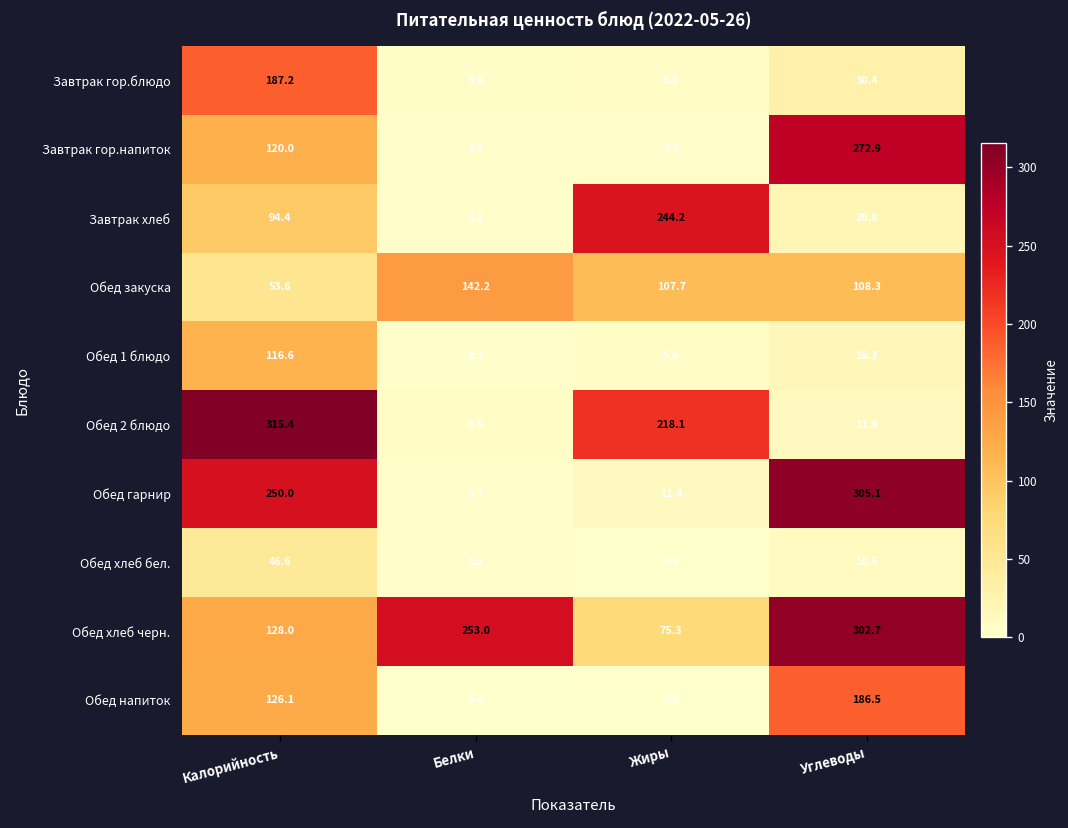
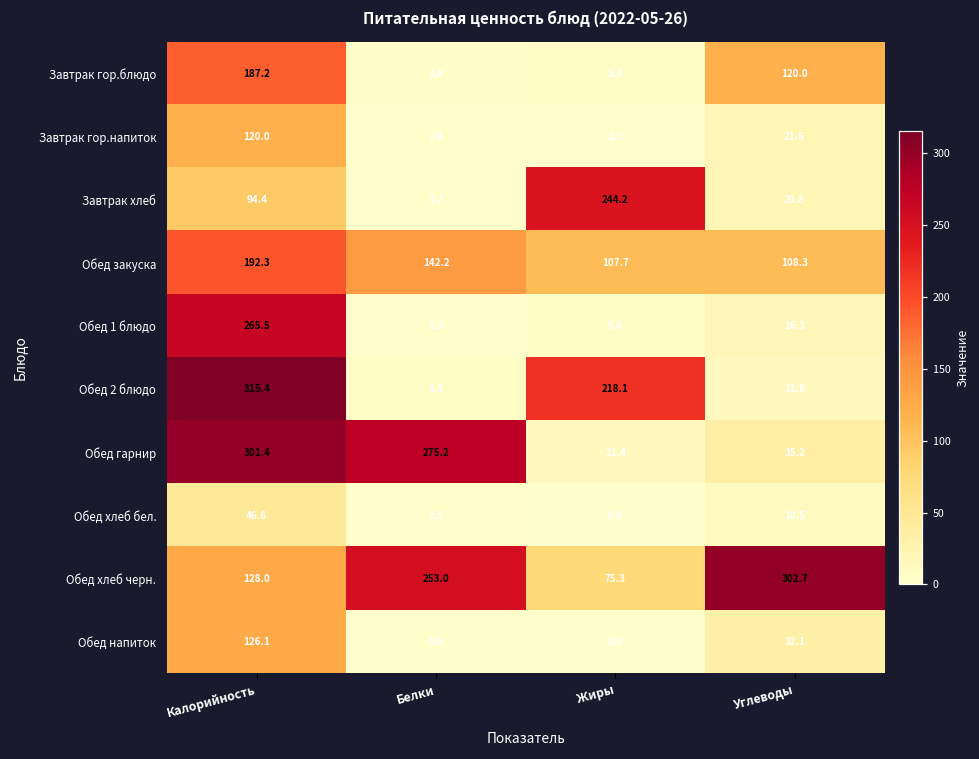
Завтрак гор.блюдо, Углеводы: 30.4 -> 120.0
Завтрак гор.напиток, Углеводы: 272.9 -> 21.6
Обед закуска, Калорийность: 53.6 -> 192.3
Обед 1 блюдо, Калорийность: 116.6 -> 265.5
Обед гарнир, Калорийность: 250.0 -> 301.4
Обед гарнир, Белки: 3.7 -> 275.2
Обед гарнир, Углеводы: 305.1 -> 35.2
Обед напиток, Углеводы: 186.5 -> 32.1
